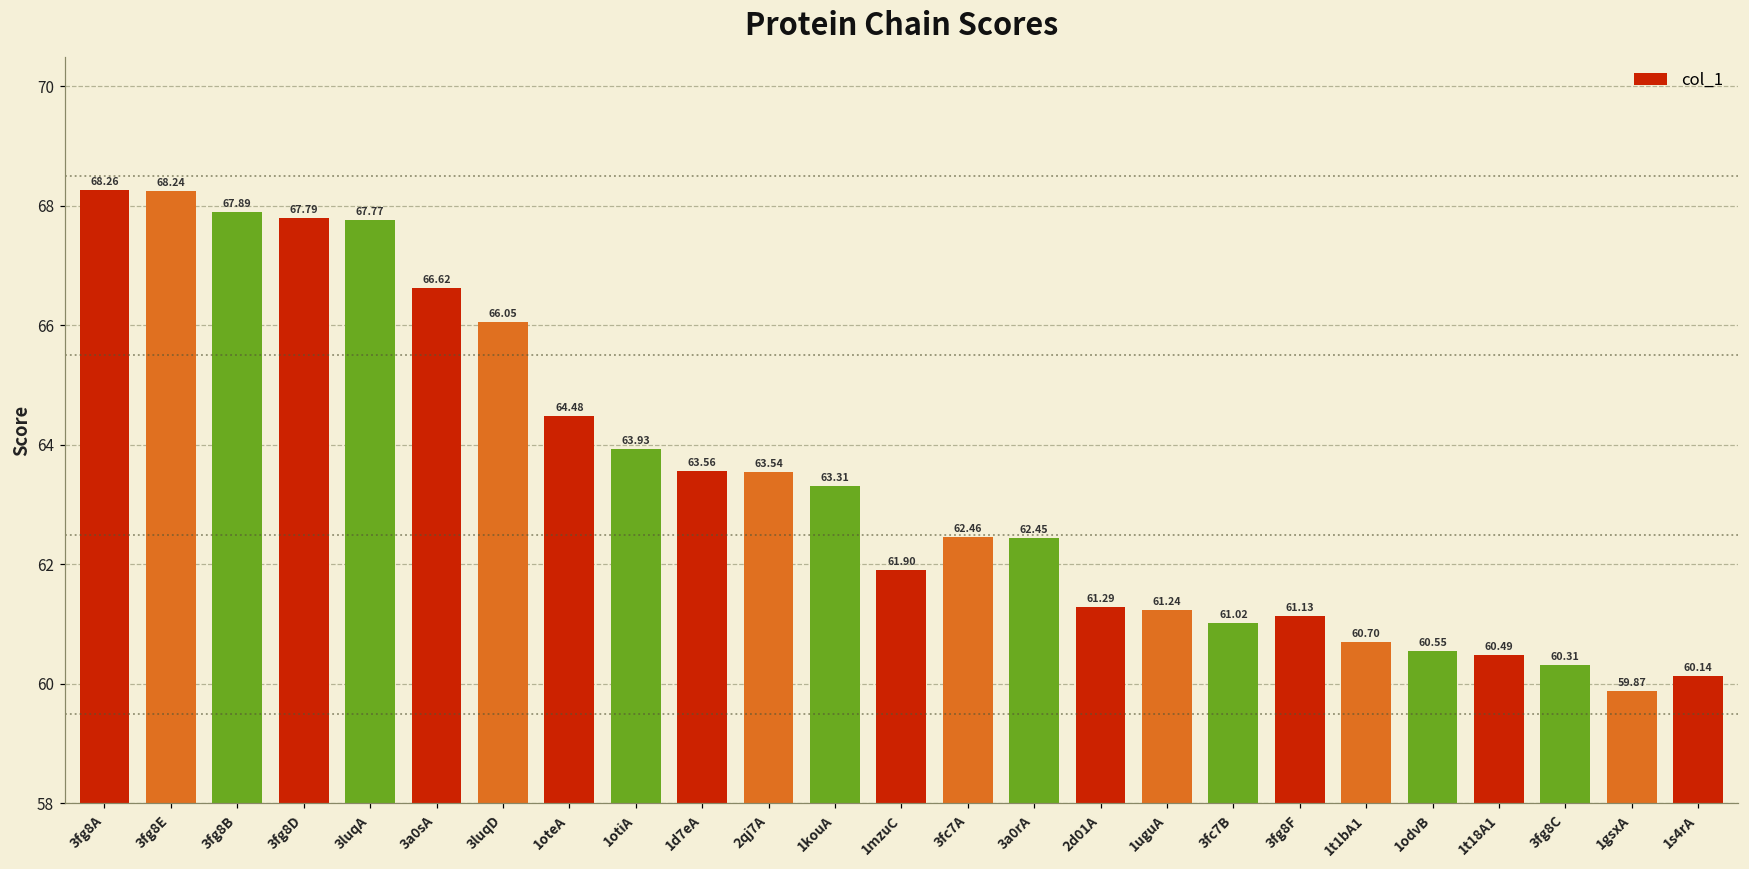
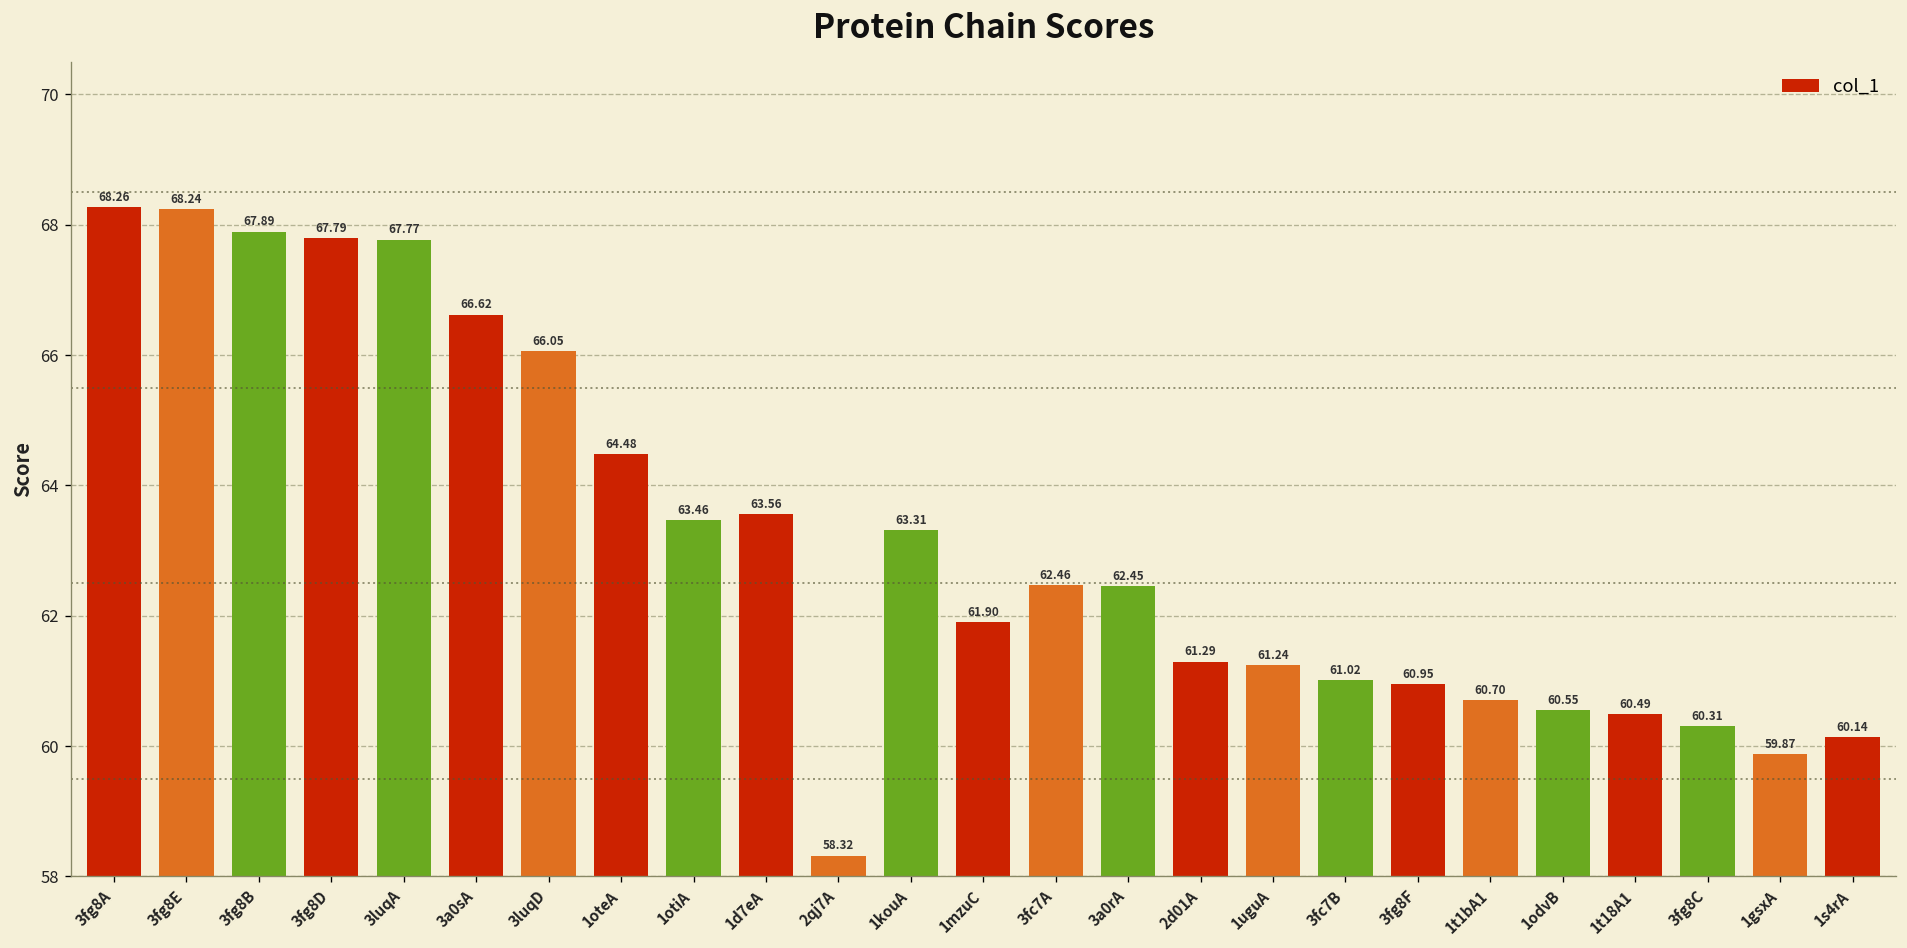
1otiA: 63.93 -> 63.46
2qj7A: 63.54 -> 58.32
3fg8F: 61.13 -> 60.95
